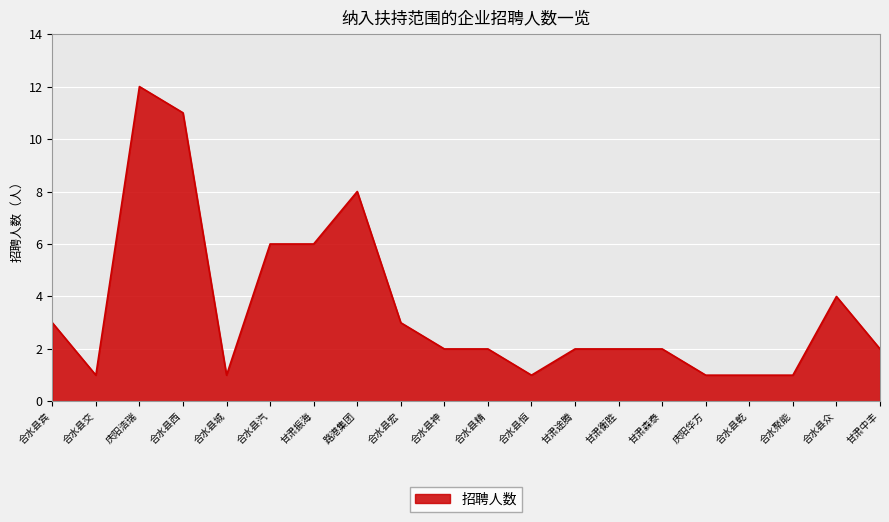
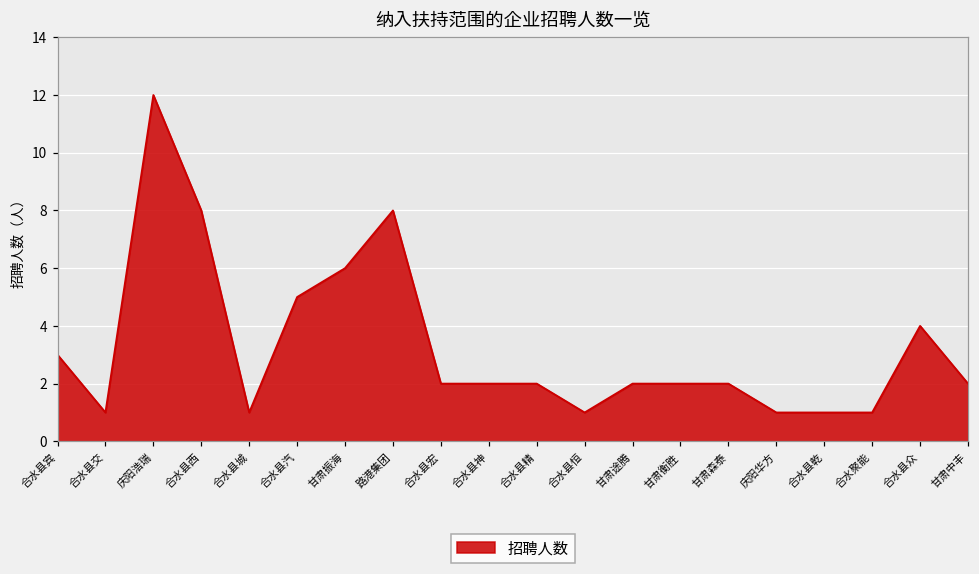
合水县西: 11 -> 8
合水县汽: 6 -> 5
合水县宏: 3 -> 2
